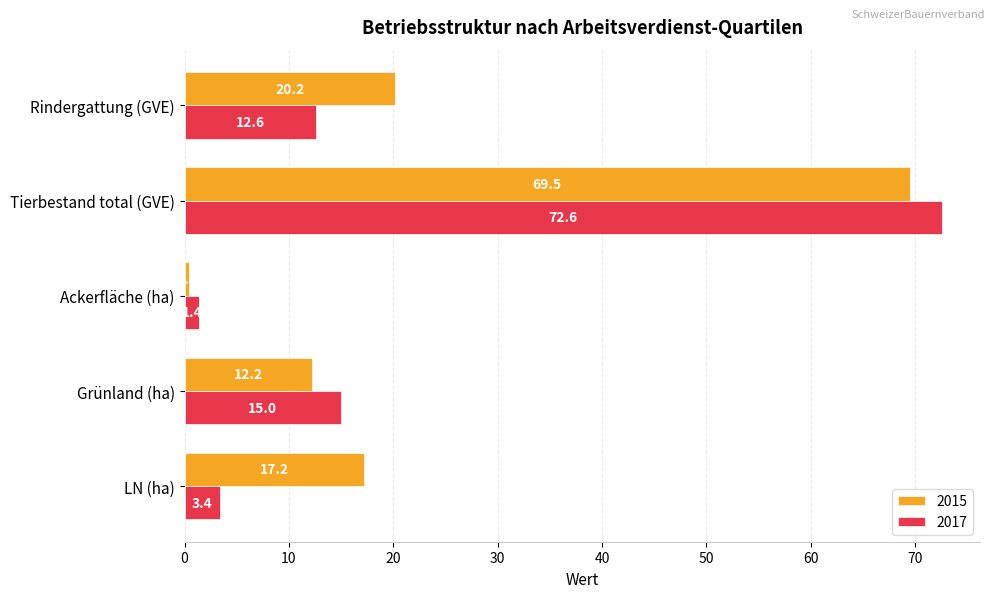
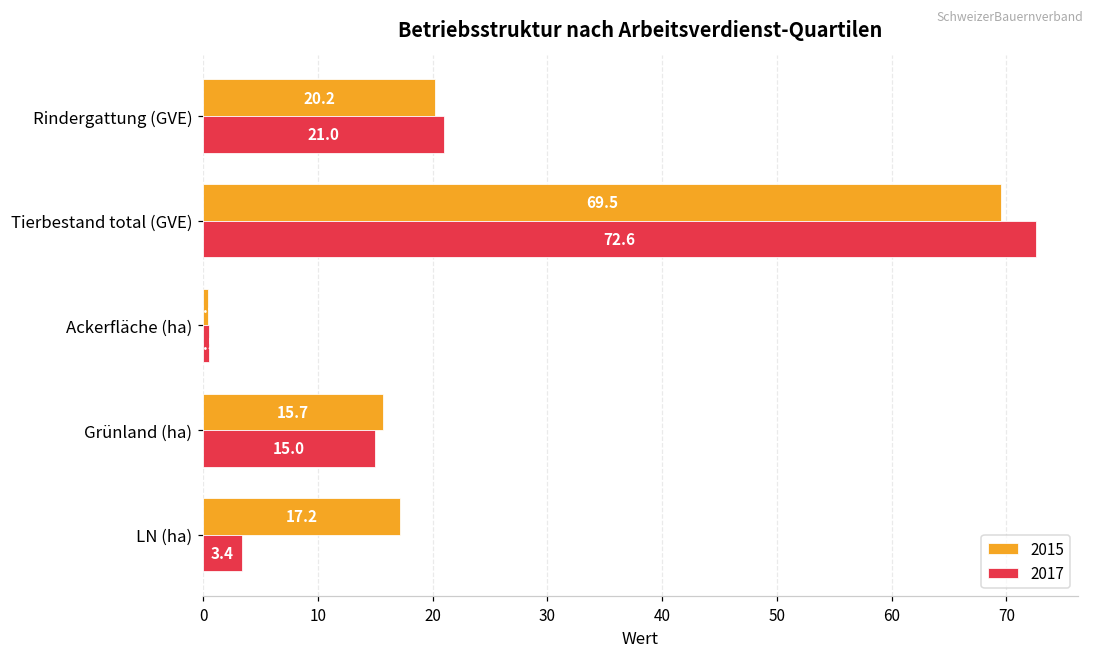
2017, Rindergattung (GVE): 12.6 -> 21.0
2017, Ackerfläche (ha): 1.4 -> 0.5
2015, Grünland (ha): 12.2 -> 15.7
